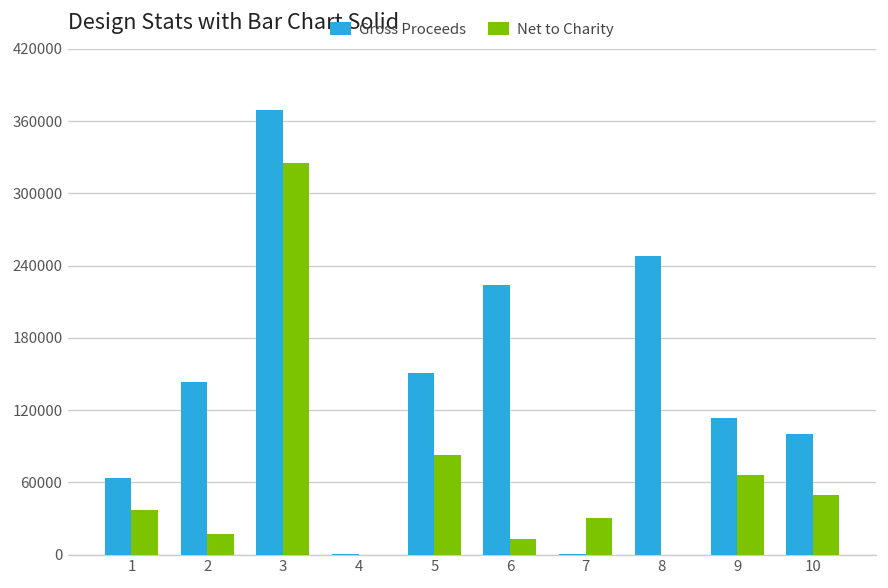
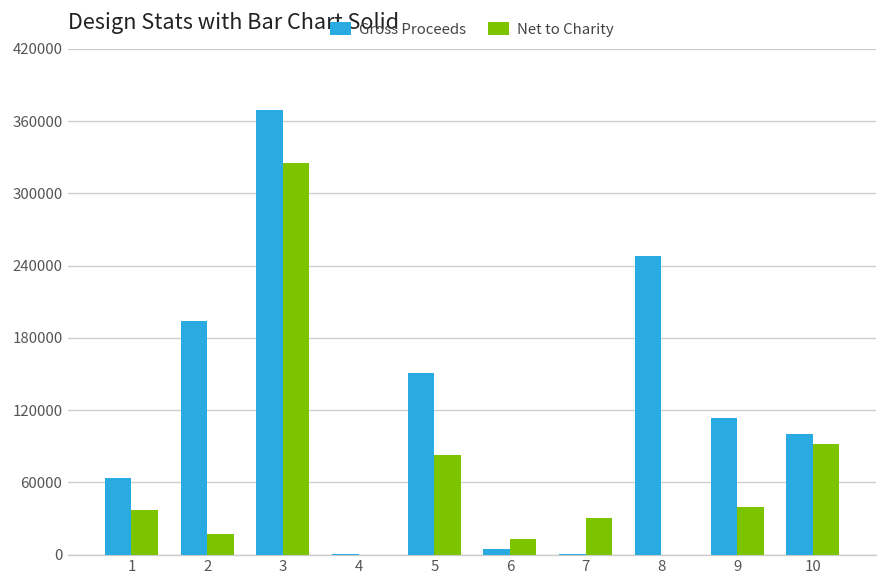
Gross Proceeds, 2: 143000 -> 194000
Gross Proceeds, 6: 224000 -> 5000
Net to Charity, 9: 66000 -> 39000
Net to Charity, 10: 49000 -> 92000
